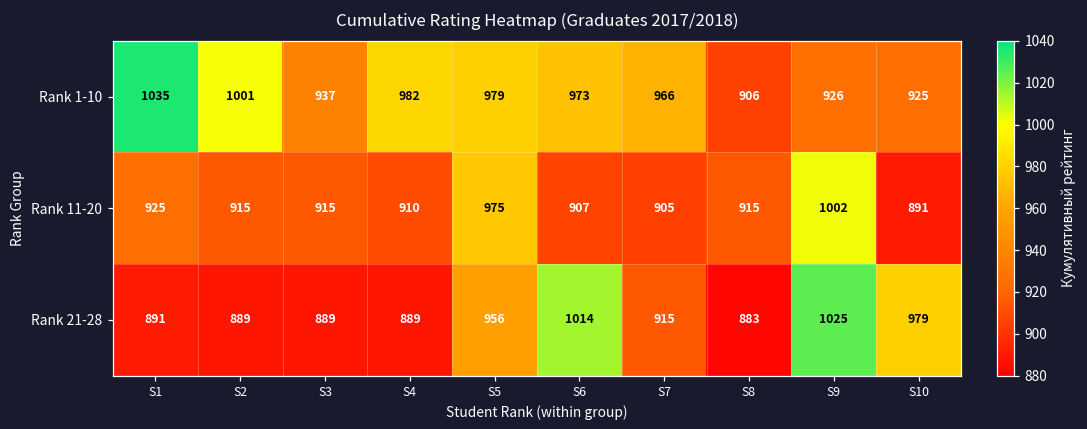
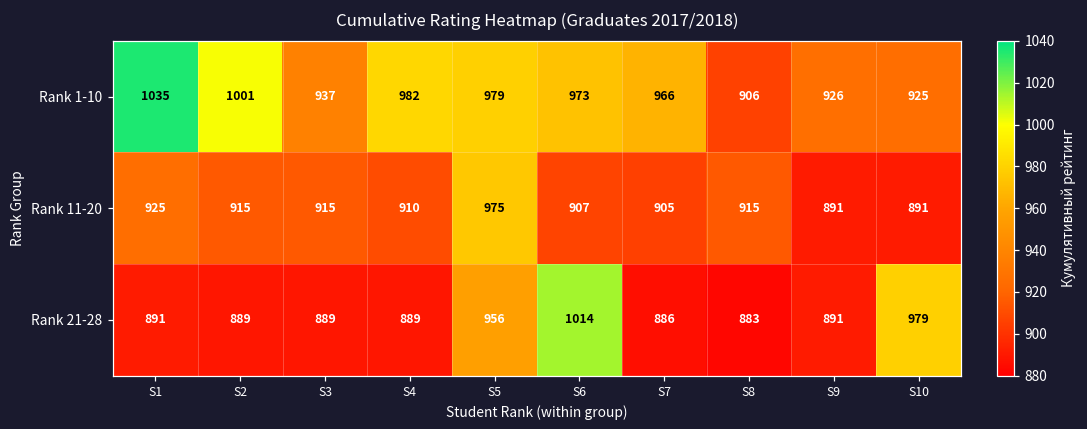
Rank 11-20, S9: 1002 -> 891
Rank 21-28, S7: 915 -> 886
Rank 21-28, S9: 1025 -> 891
